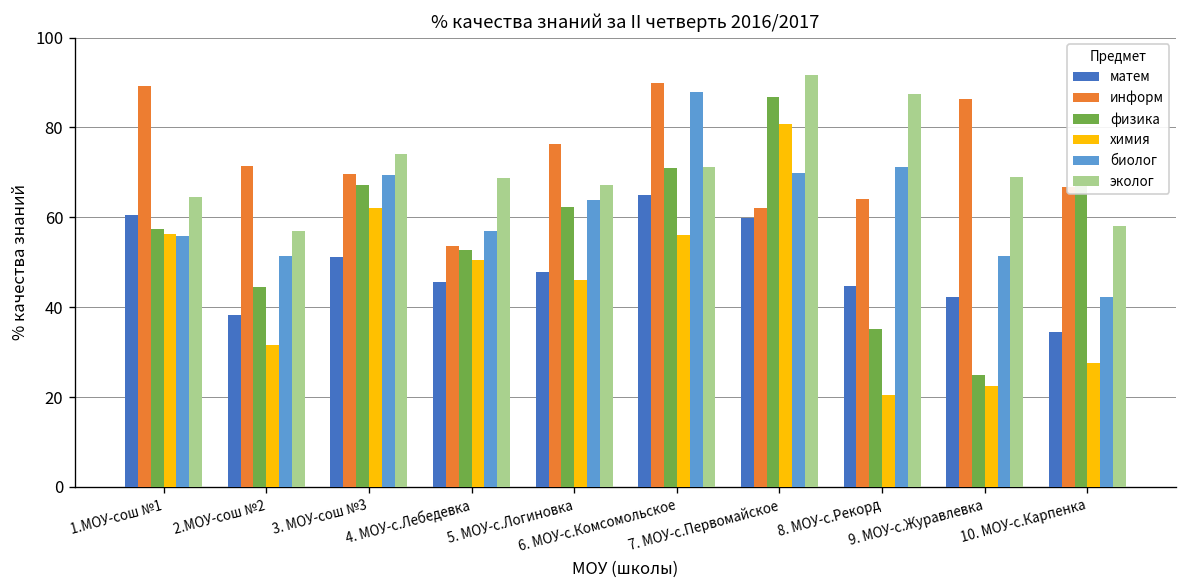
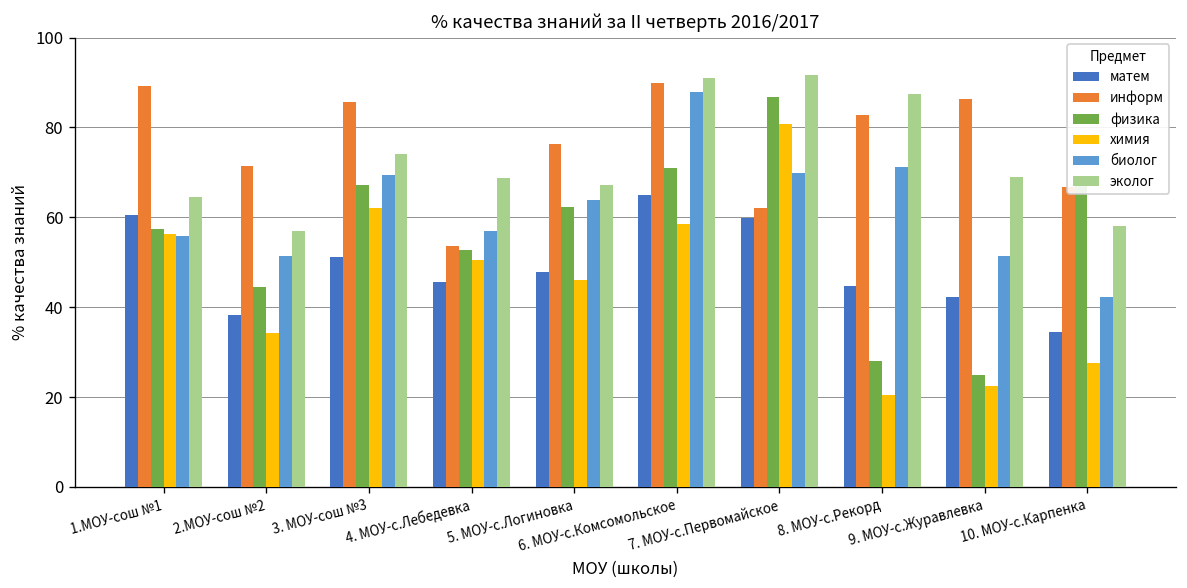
химия, 2.МОУ-сош №2: 32 -> 34
информ, 3. МОУ-сош №3: 70 -> 86
химия, 6. МОУ-с.Комсомольское: 56 -> 59
эколог, 6. МОУ-с.Комсомольское: 71 -> 91
информ, 8. МОУ-с.Рекорд: 64 -> 83
физика, 8. МОУ-с.Рекорд: 35 -> 28
